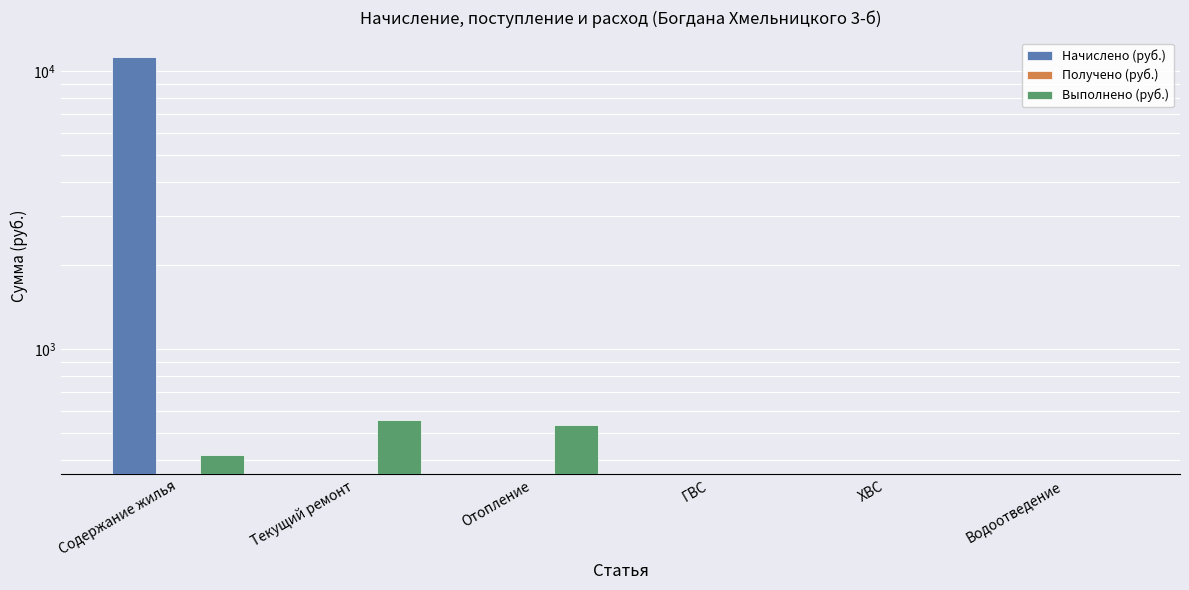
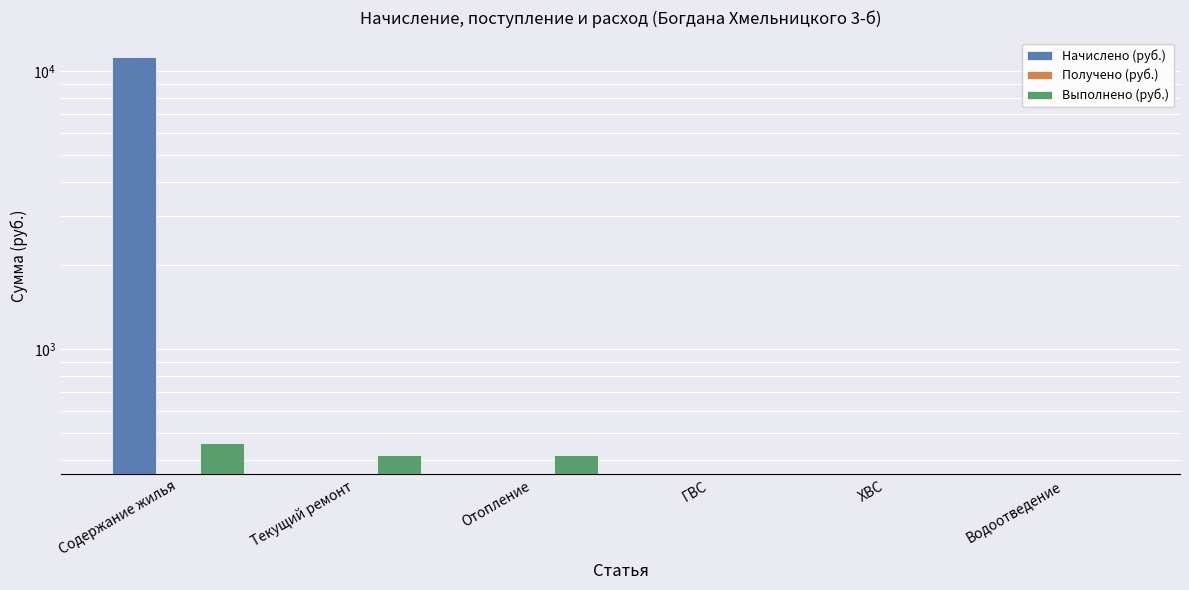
Выполнено (руб.), Содержание жилья: 420 -> 460
Выполнено (руб.), Текущий ремонт: 560 -> 420
Выполнено (руб.), Отопление: 540 -> 420
